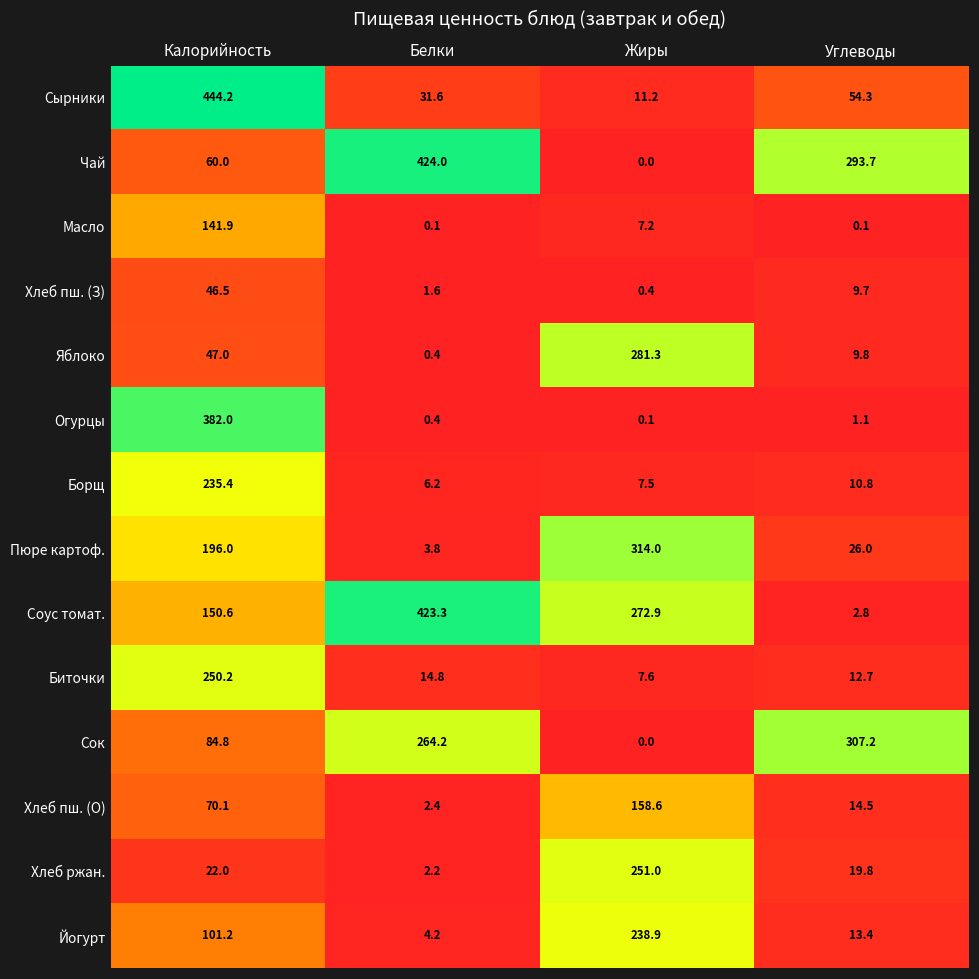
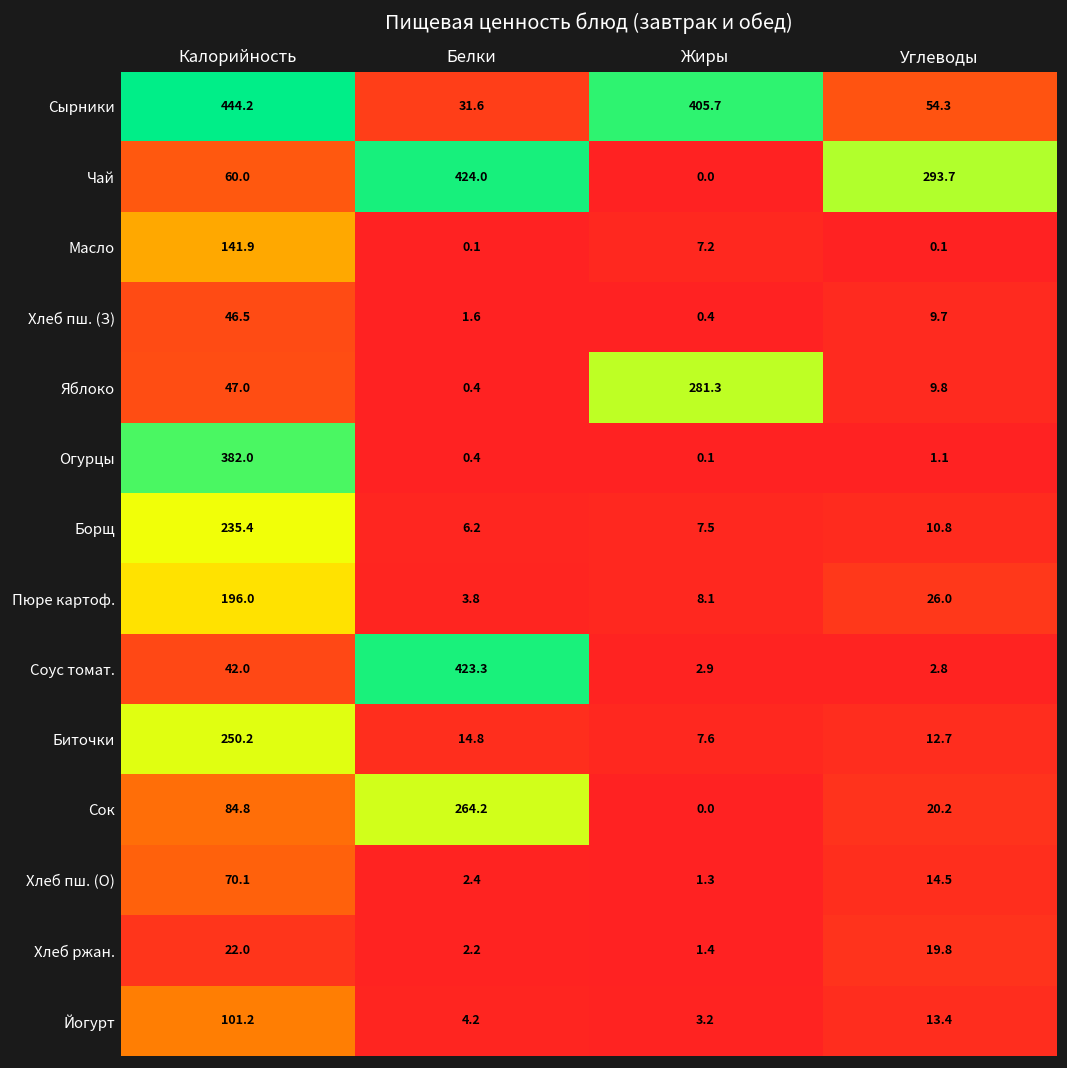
Сырники, Жиры: 11.2 -> 405.7
Пюре картоф., Жиры: 314.0 -> 8.1
Соус томат., Калорийность: 150.6 -> 42.0
Соус томат., Жиры: 272.9 -> 2.9
Сок, Углеводы: 307.2 -> 20.2
Хлеб пш. (О), Жиры: 158.6 -> 1.3
Хлеб ржан., Жиры: 251.0 -> 1.4
Йогурт, Жиры: 238.9 -> 3.2
